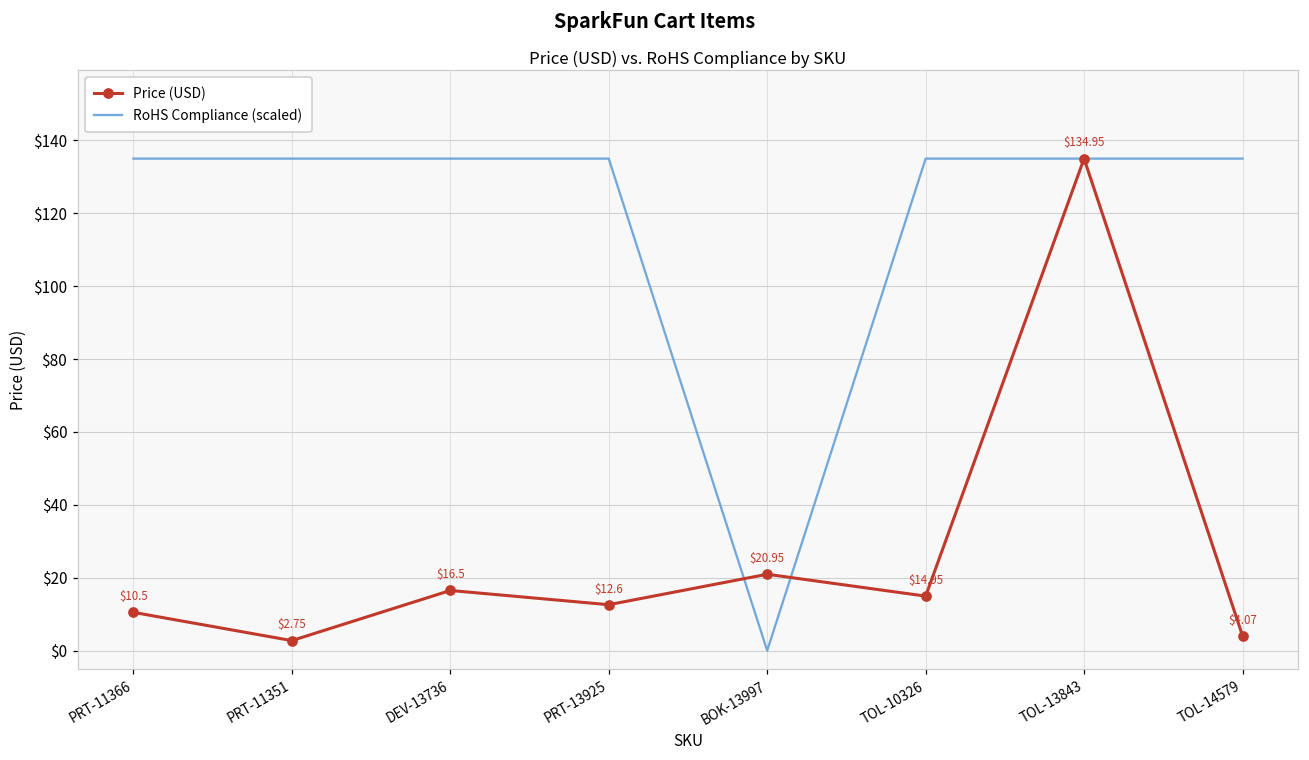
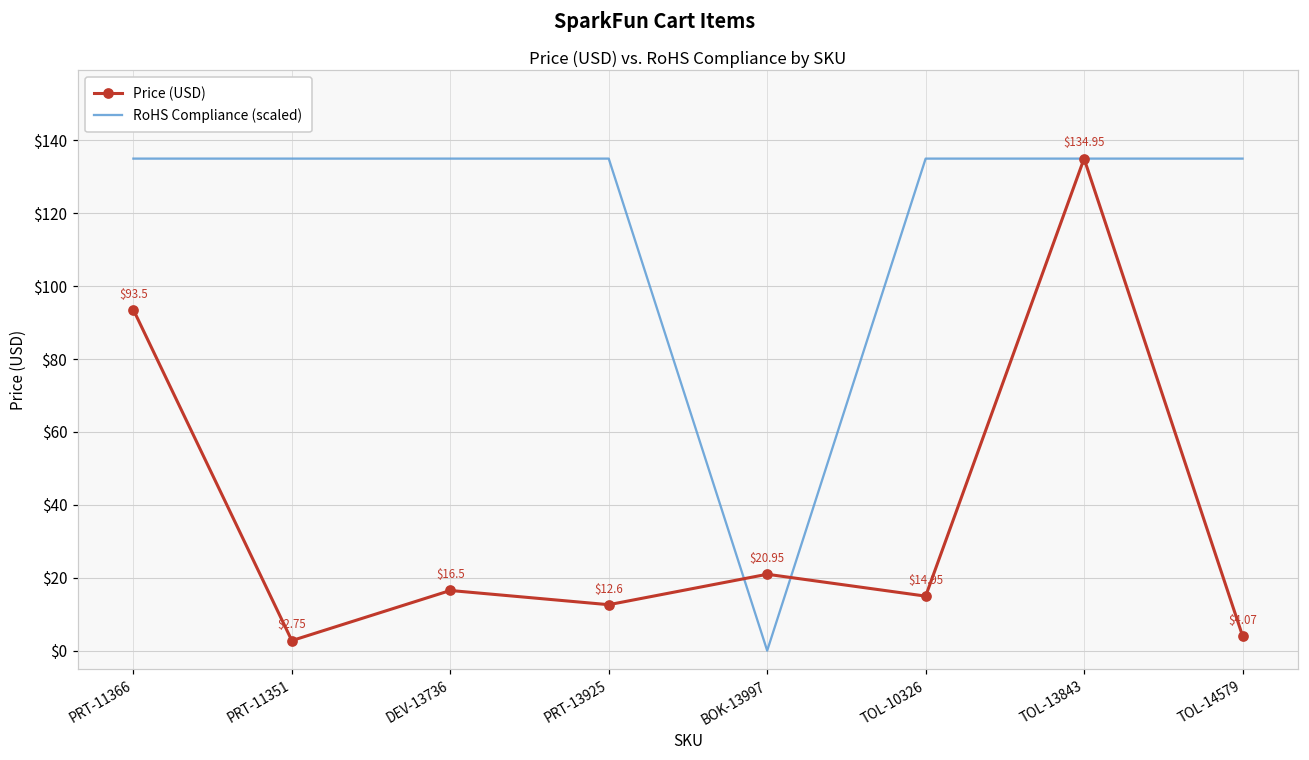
Price (USD), PRT-11366: $10.5 -> $93.5
